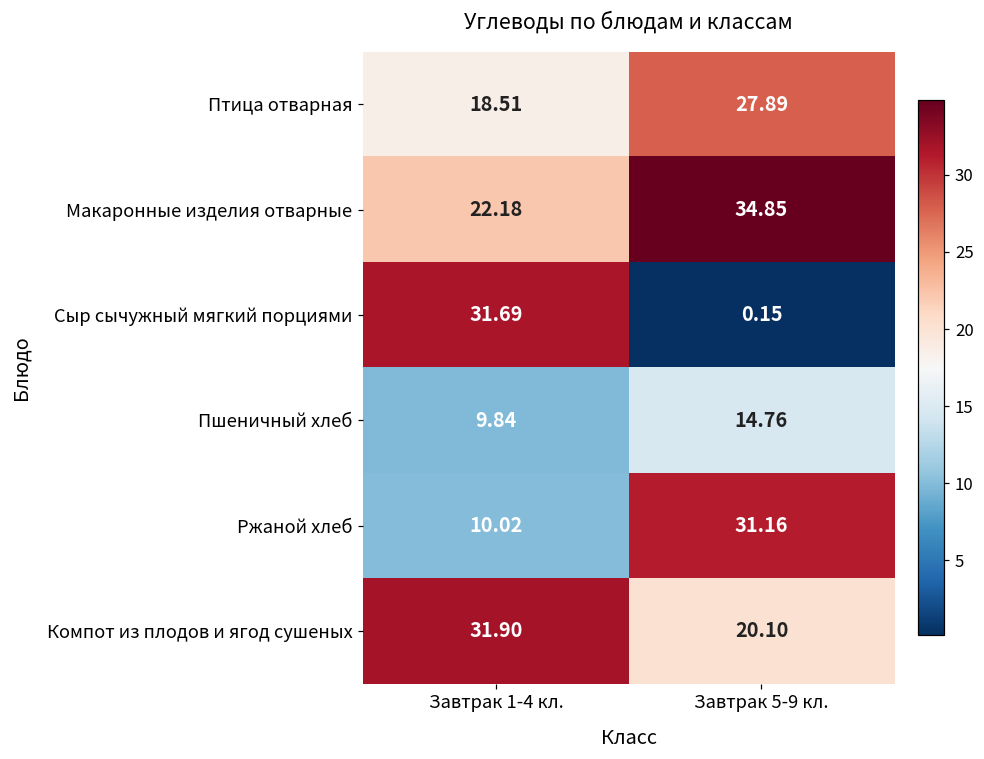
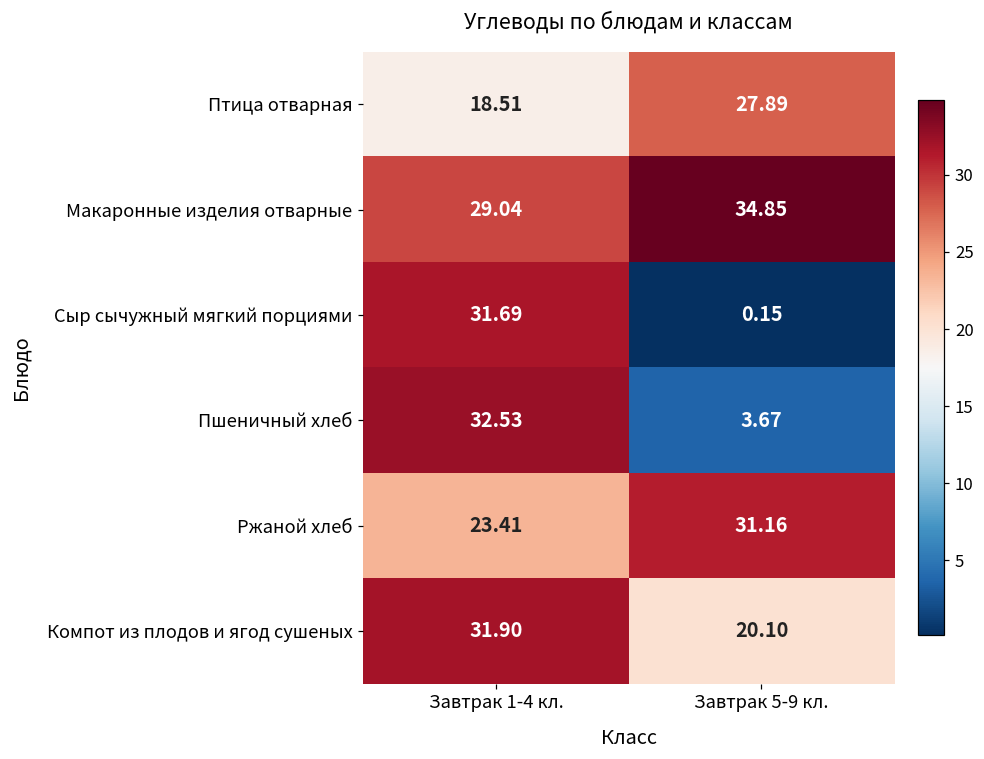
Макаронные изделия отварные, Завтрак 1-4 кл.: 22.18 -> 29.04
Пшеничный хлеб, Завтрак 1-4 кл.: 9.84 -> 32.53
Пшеничный хлеб, Завтрак 5-9 кл.: 14.76 -> 3.67
Ржаной хлеб, Завтрак 1-4 кл.: 10.02 -> 23.41
